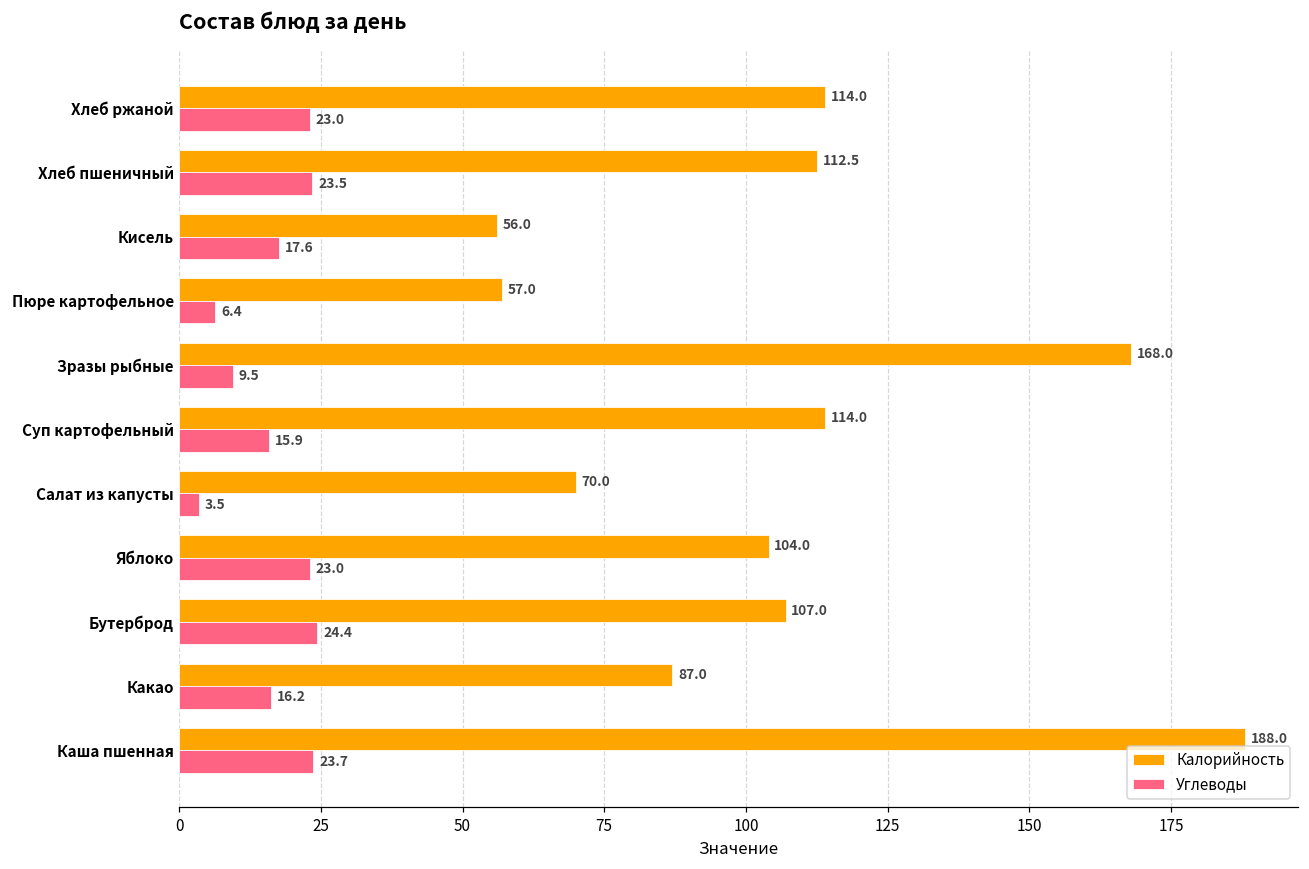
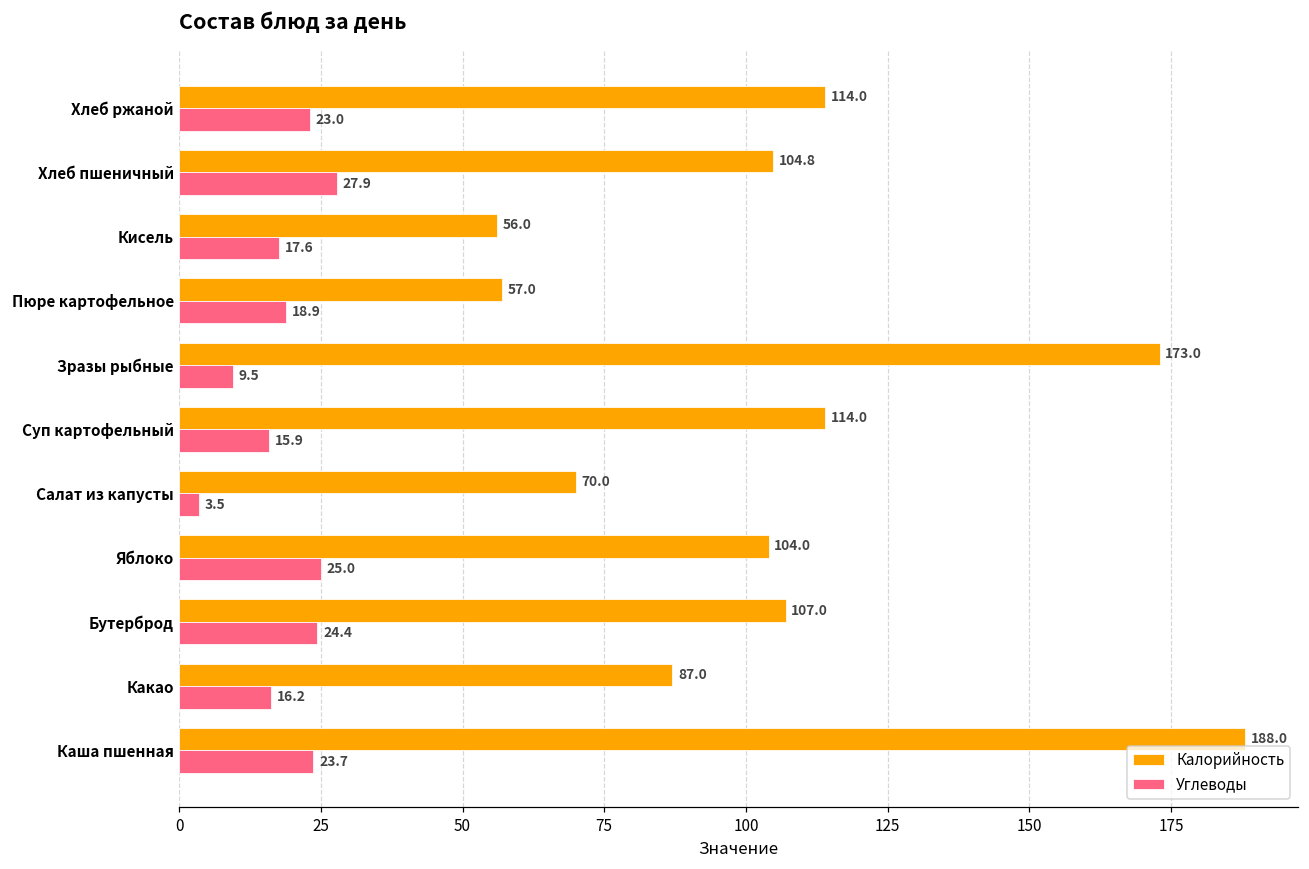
Калорийность, Хлеб пшеничный: 112.5 -> 104.8
Углеводы, Хлеб пшеничный: 23.5 -> 27.9
Углеводы, Пюре картофельное: 6.4 -> 18.9
Калорийность, Зразы рыбные: 168.0 -> 173.0
Углеводы, Яблоко: 23.0 -> 25.0
